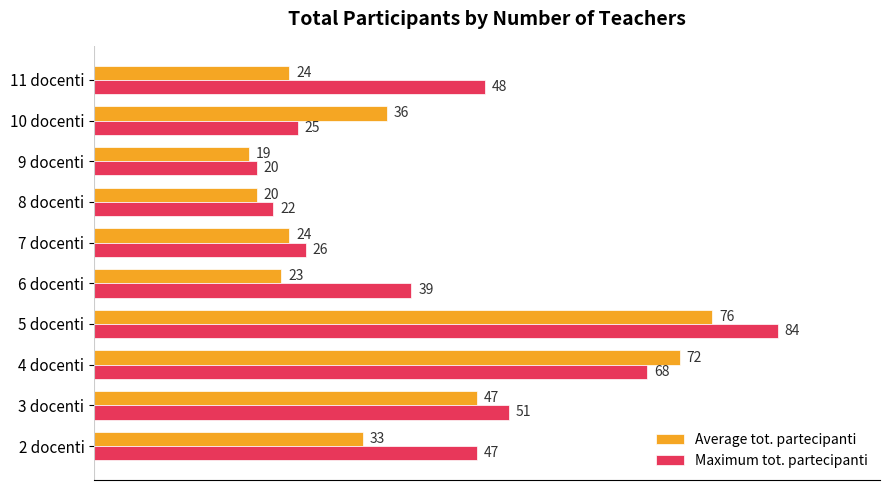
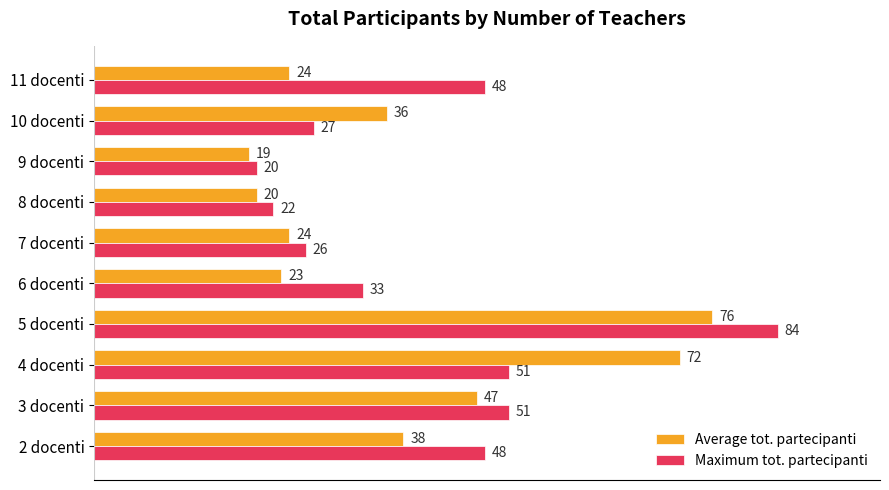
Maximum tot. partecipanti, 10 docenti: 25 -> 27
Maximum tot. partecipanti, 6 docenti: 39 -> 33
Maximum tot. partecipanti, 4 docenti: 68 -> 51
Average tot. partecipanti, 2 docenti: 33 -> 38
Maximum tot. partecipanti, 2 docenti: 47 -> 48
